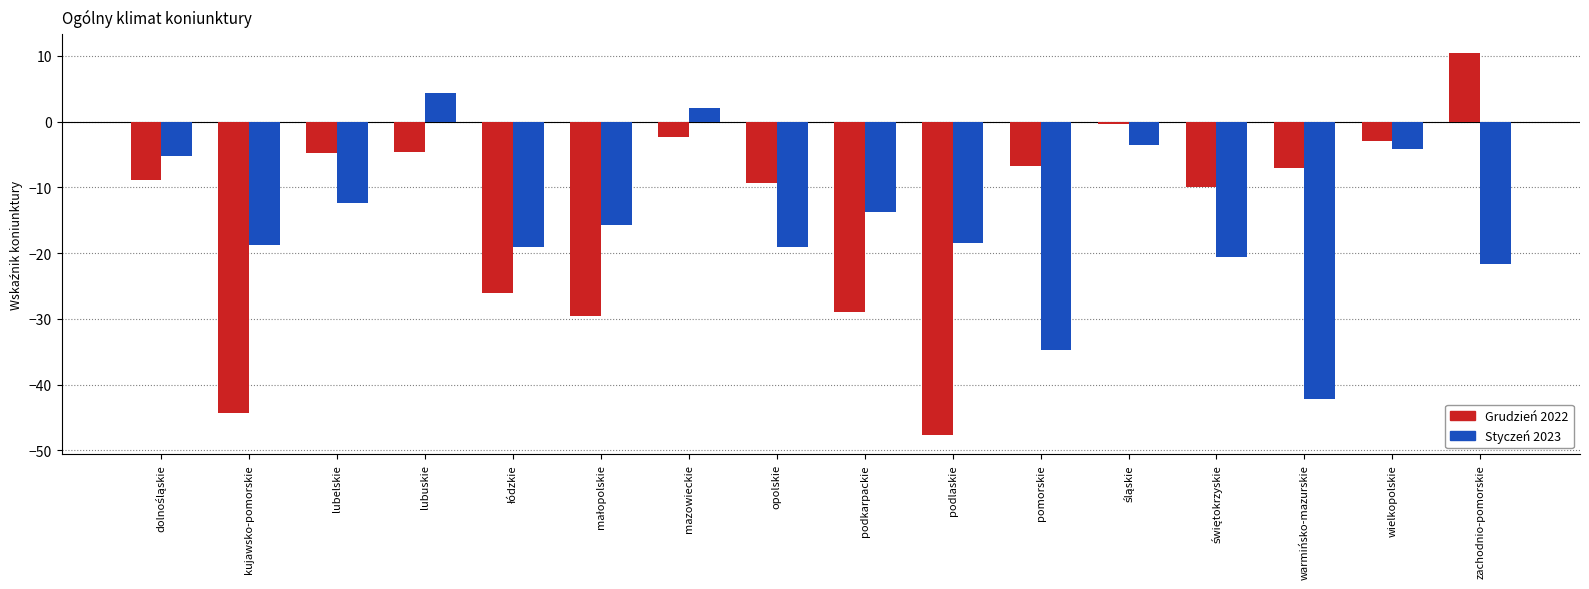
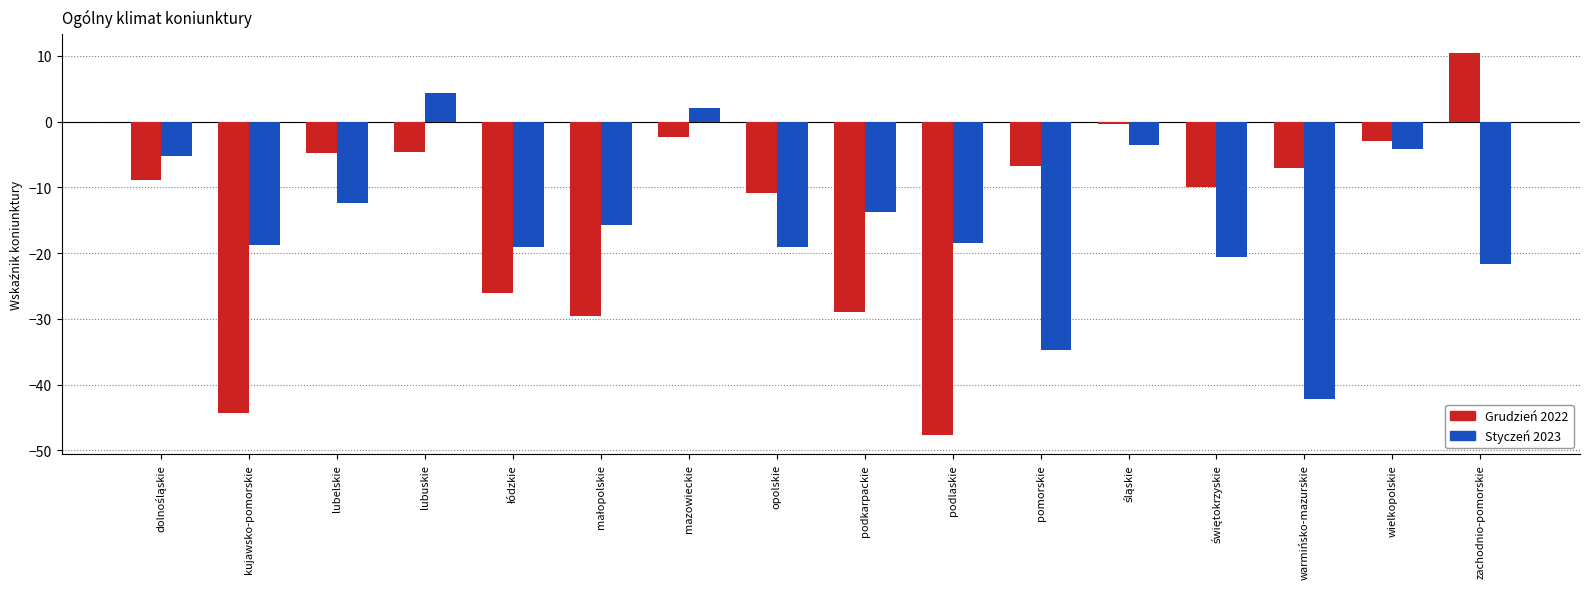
Grudzień 2022, opolskie: -9 -> -11
